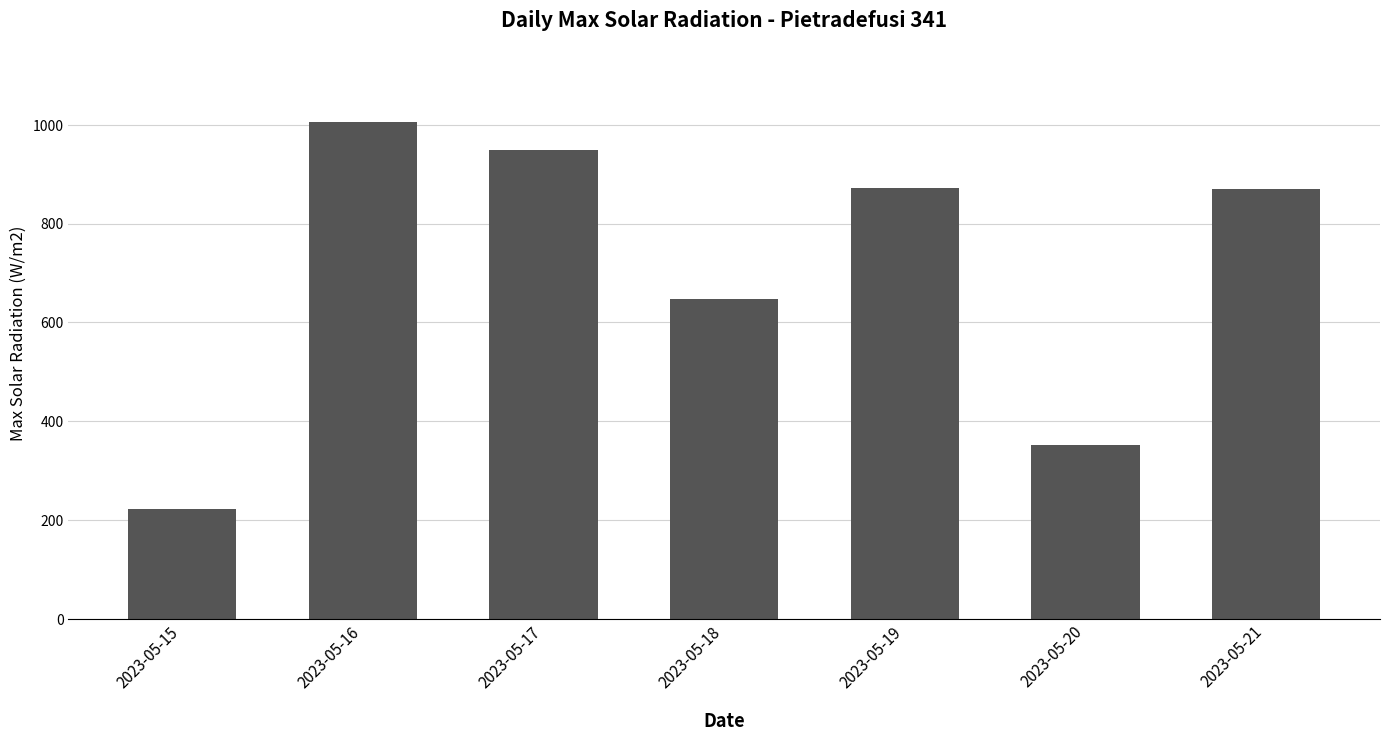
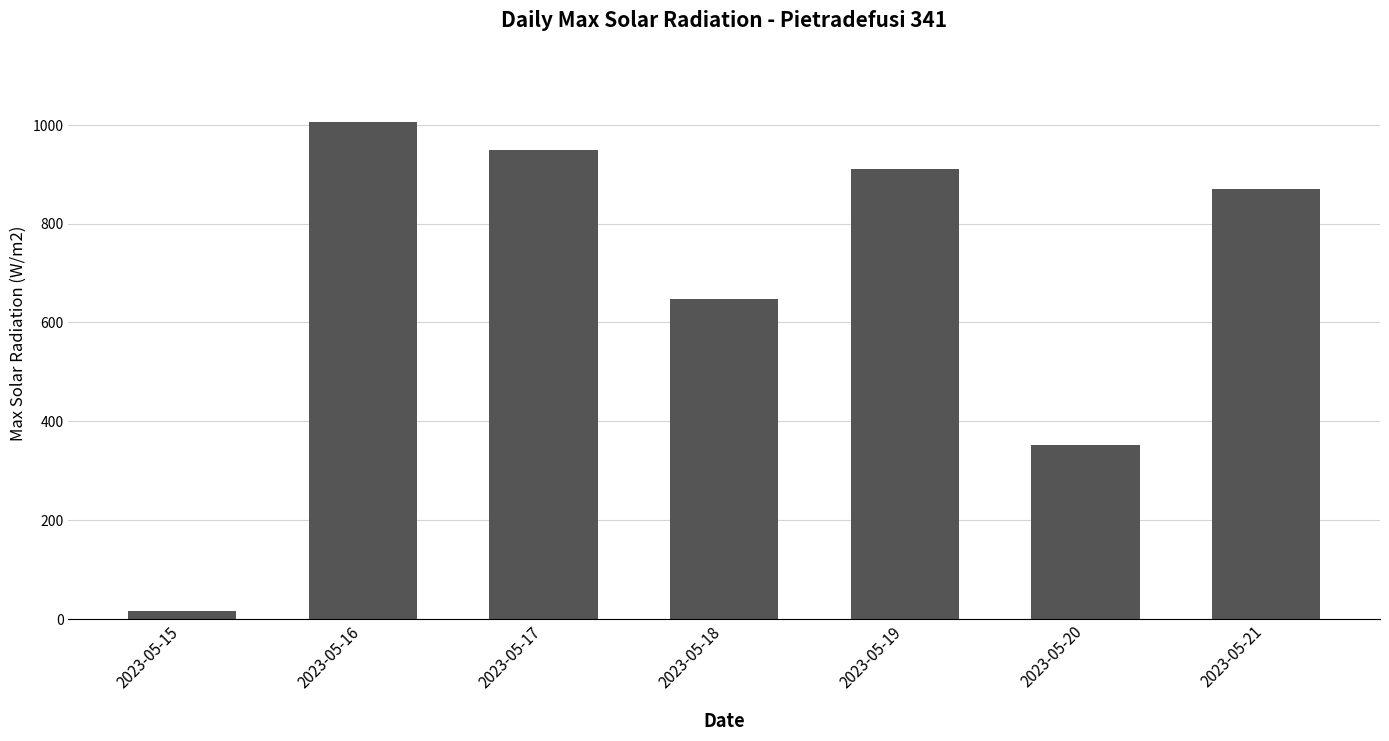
2023-05-15: 220 -> 20
2023-05-19: 870 -> 910
